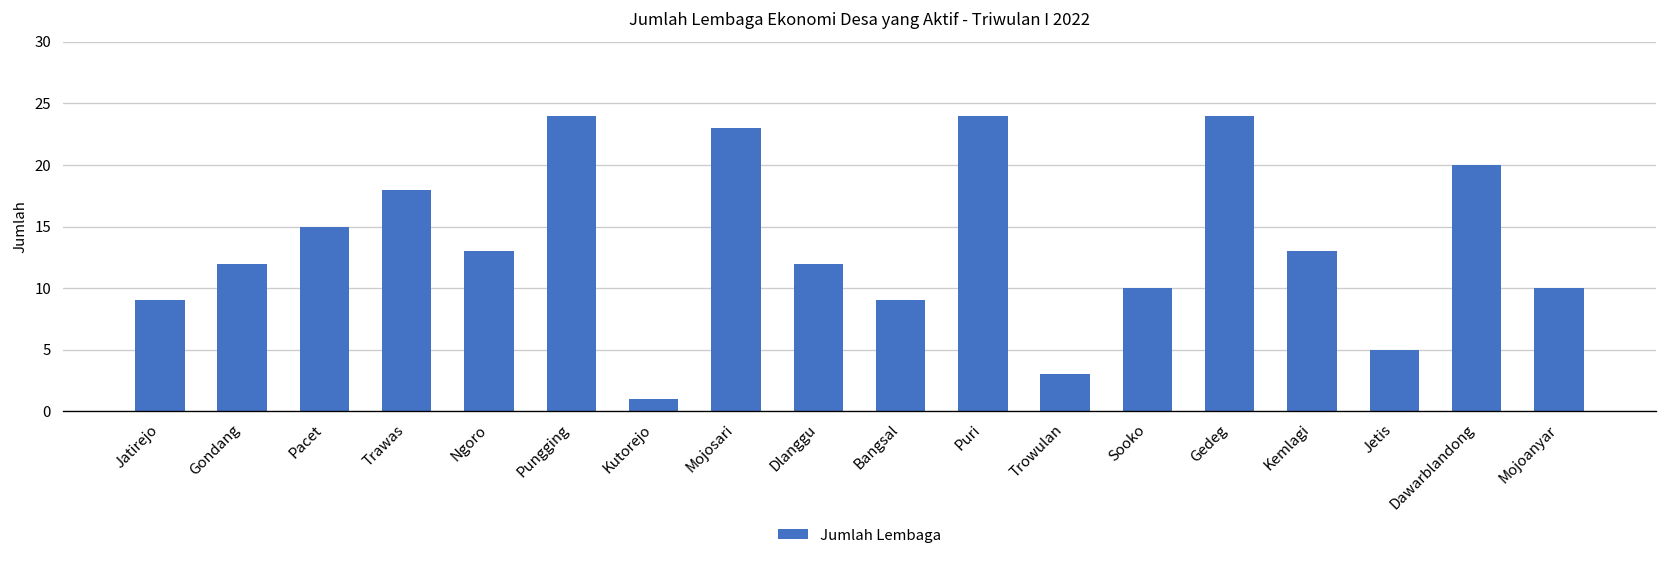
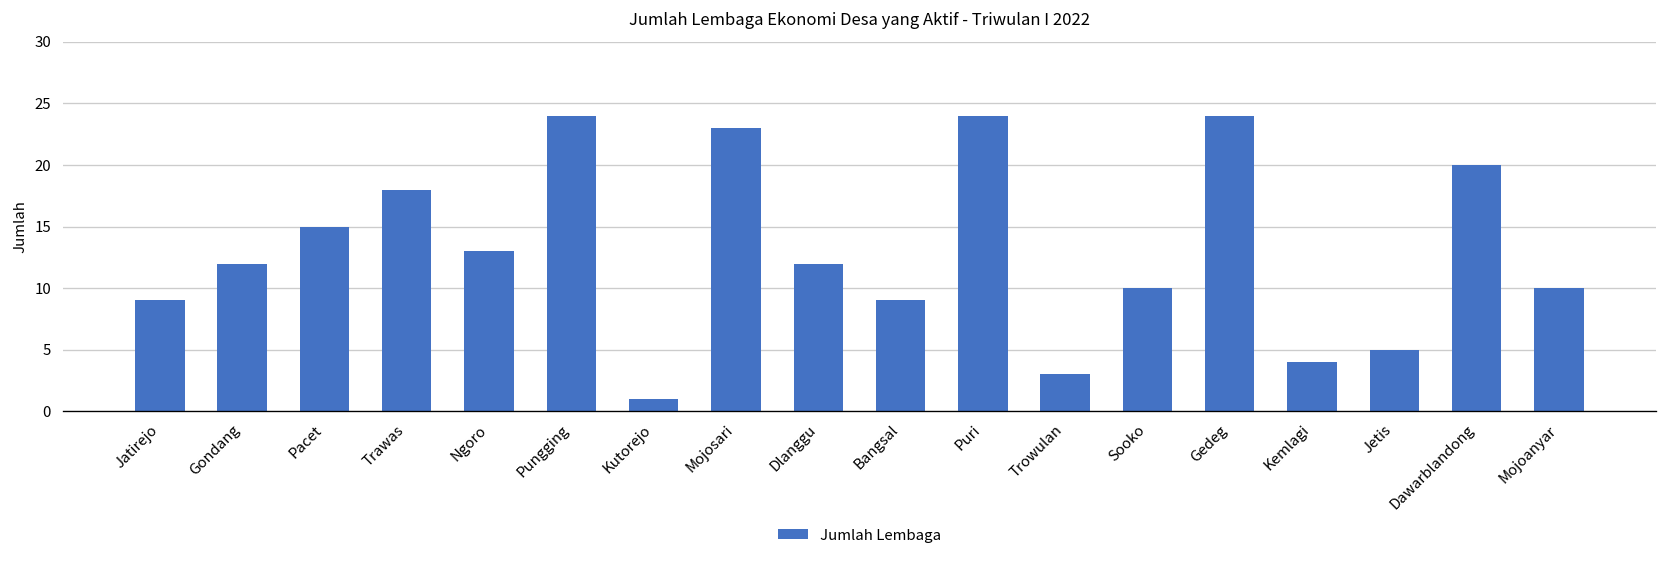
Kemlagi: 13 -> 4
